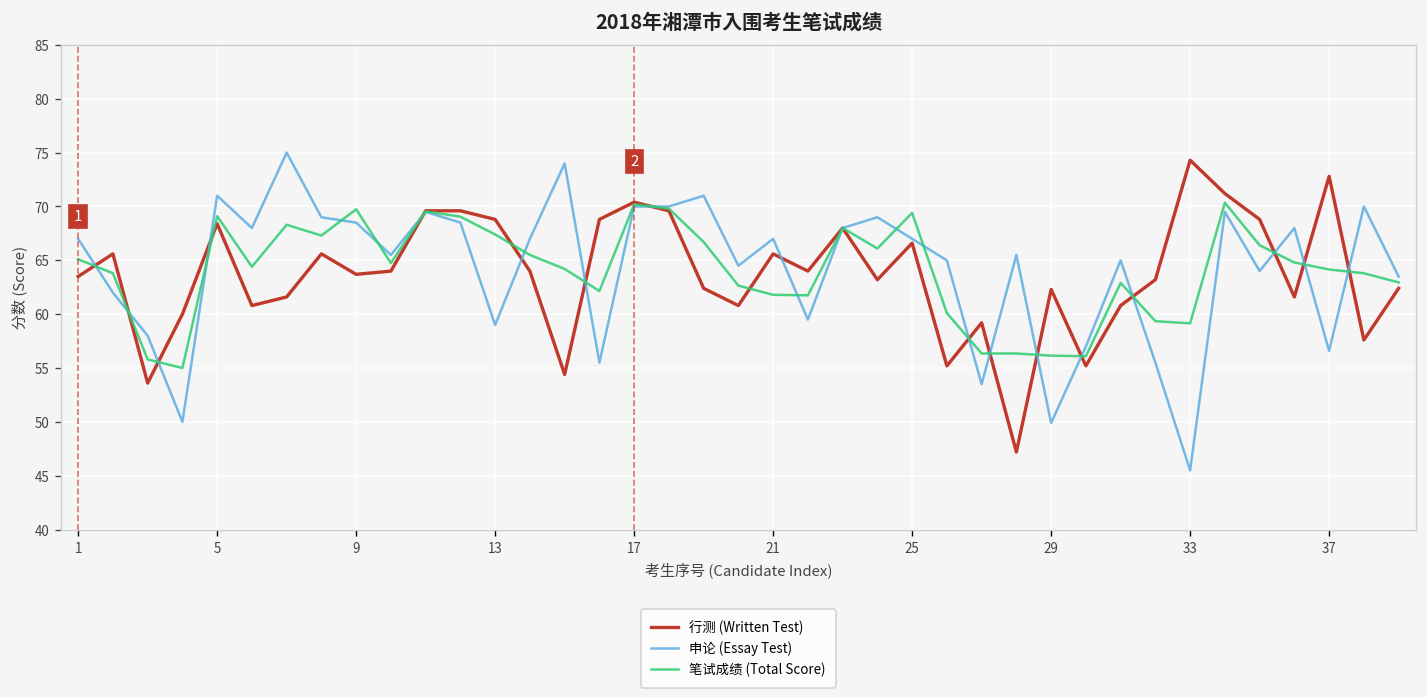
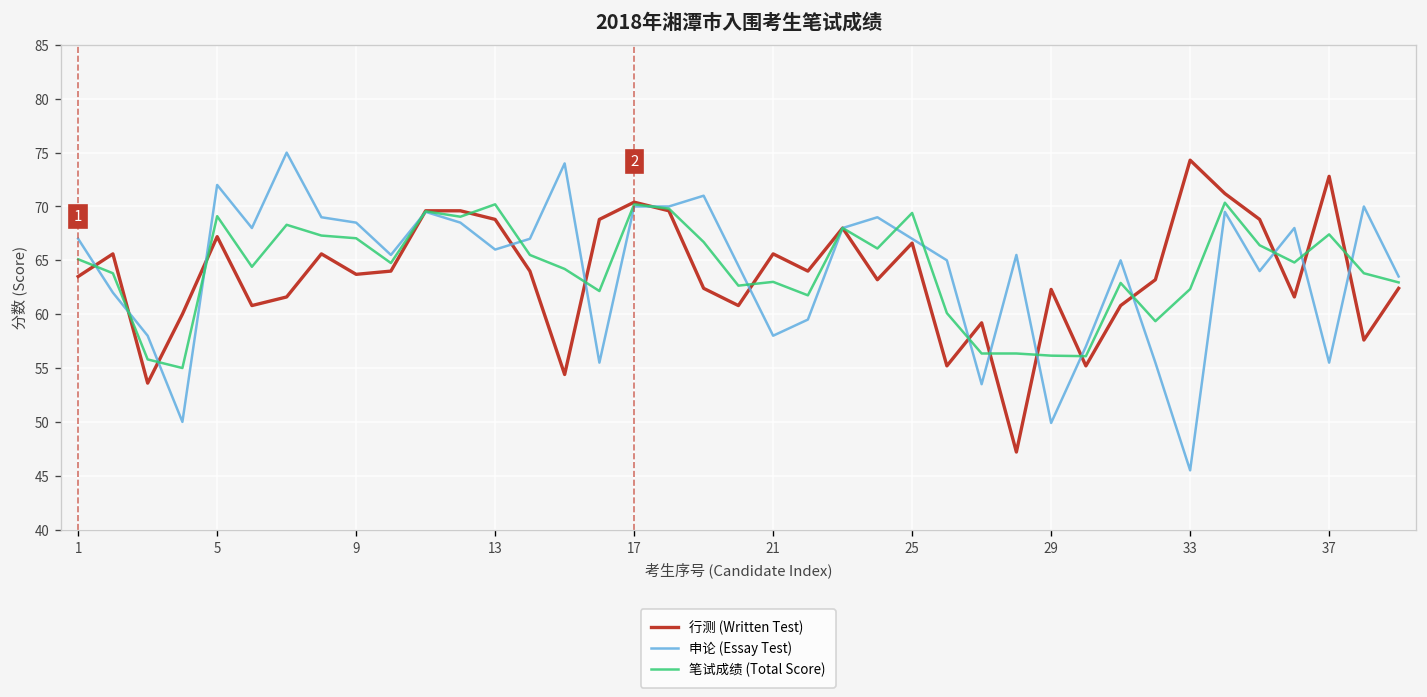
行测 (Written Test), 5: 68 -> 67
申论 (Essay Test), 5: 71 -> 72
笔试成绩 (Total Score), 9: 70 -> 67
申论 (Essay Test), 13: 59 -> 66
笔试成绩 (Total Score), 13: 67 -> 70
申论 (Essay Test), 21: 67 -> 58
笔试成绩 (Total Score), 21: 62 -> 63
笔试成绩 (Total Score), 33: 59 -> 62
申论 (Essay Test), 37: 57 -> 56
笔试成绩 (Total Score), 37: 64 -> 67
